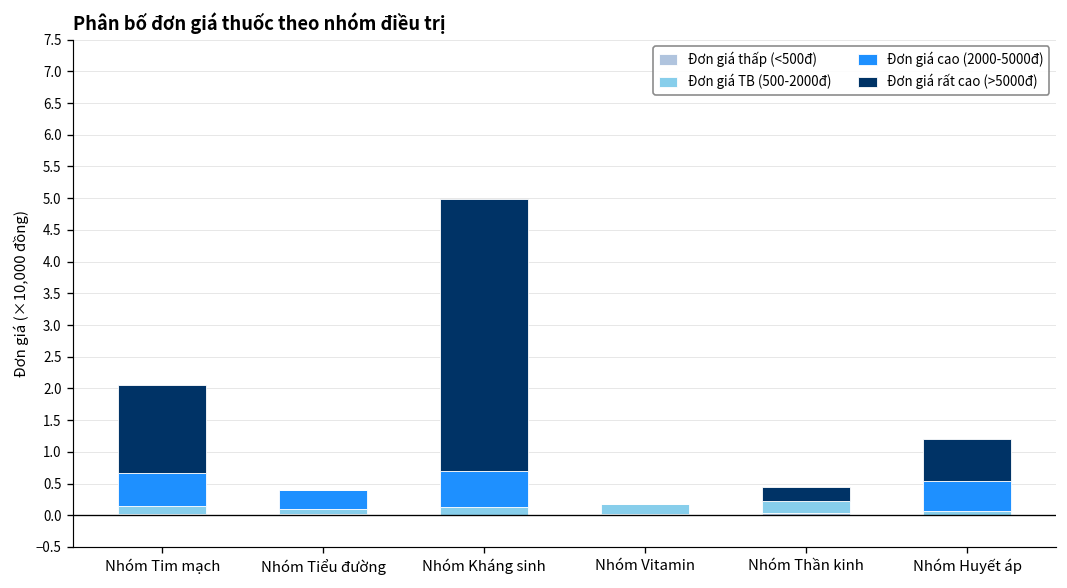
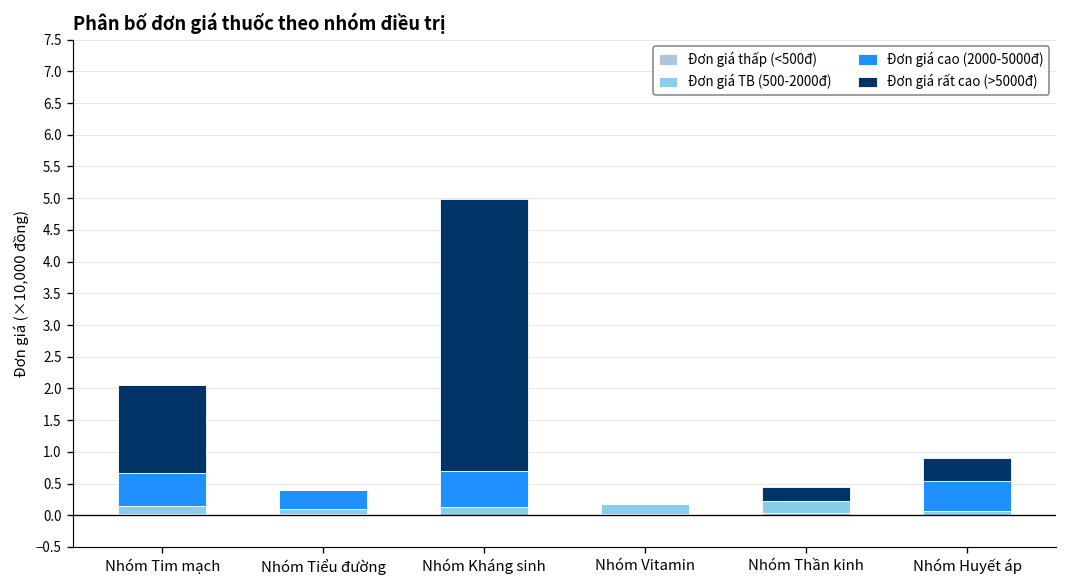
Đơn giá rất cao (>5000đ), Nhóm Huyết áp: 0.7 -> 0.4
